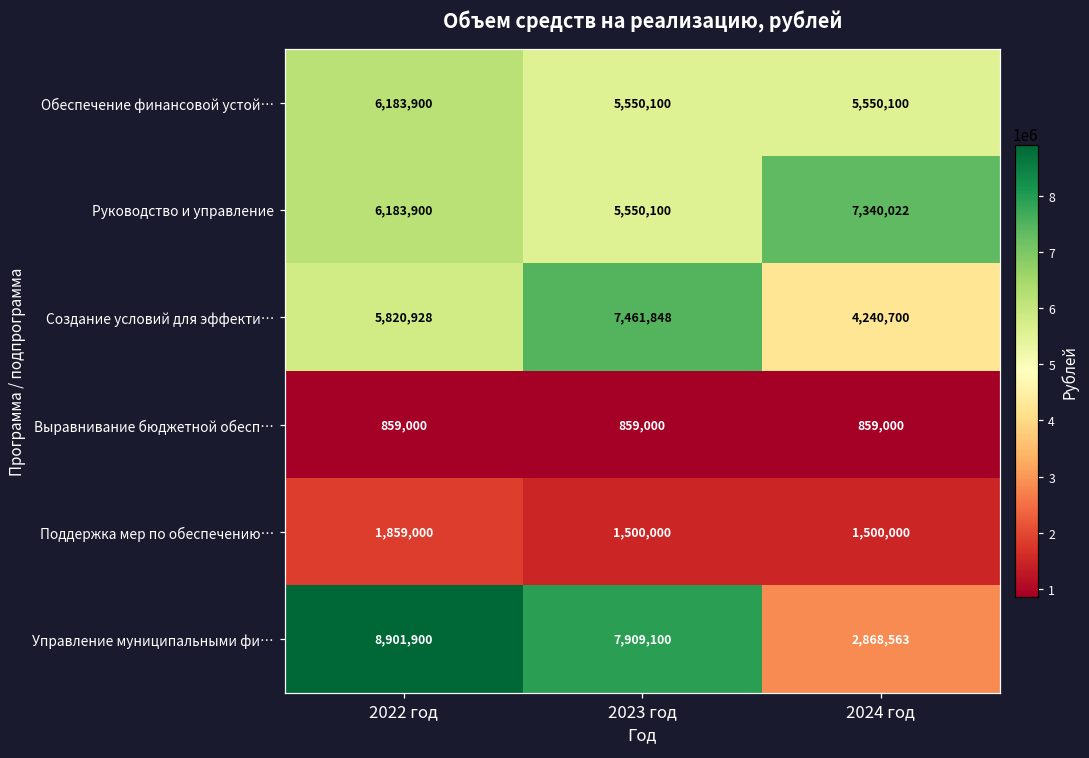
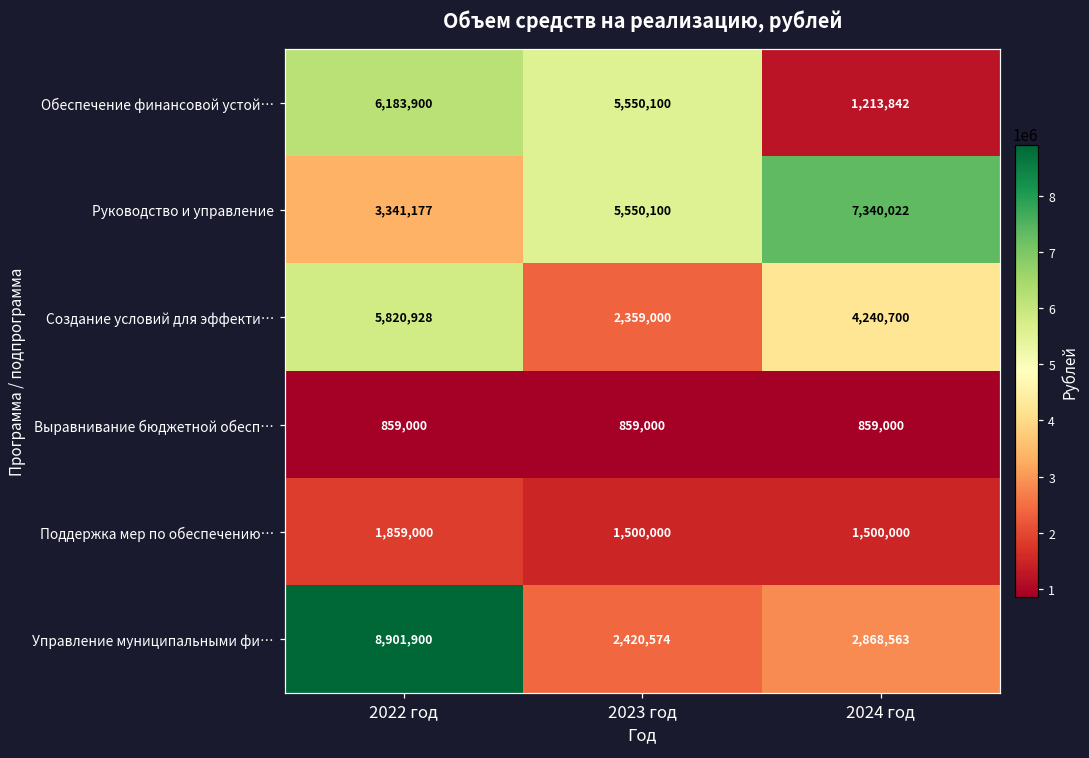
Обеспечение финансовой устой…, 2024 год: 5,550,100 -> 1,213,842
Руководство и управление, 2022 год: 6,183,900 -> 3,341,177
Создание условий для эффекти…, 2023 год: 7,461,848 -> 2,359,000
Управление муниципальными фи…, 2023 год: 7,909,100 -> 2,420,574
